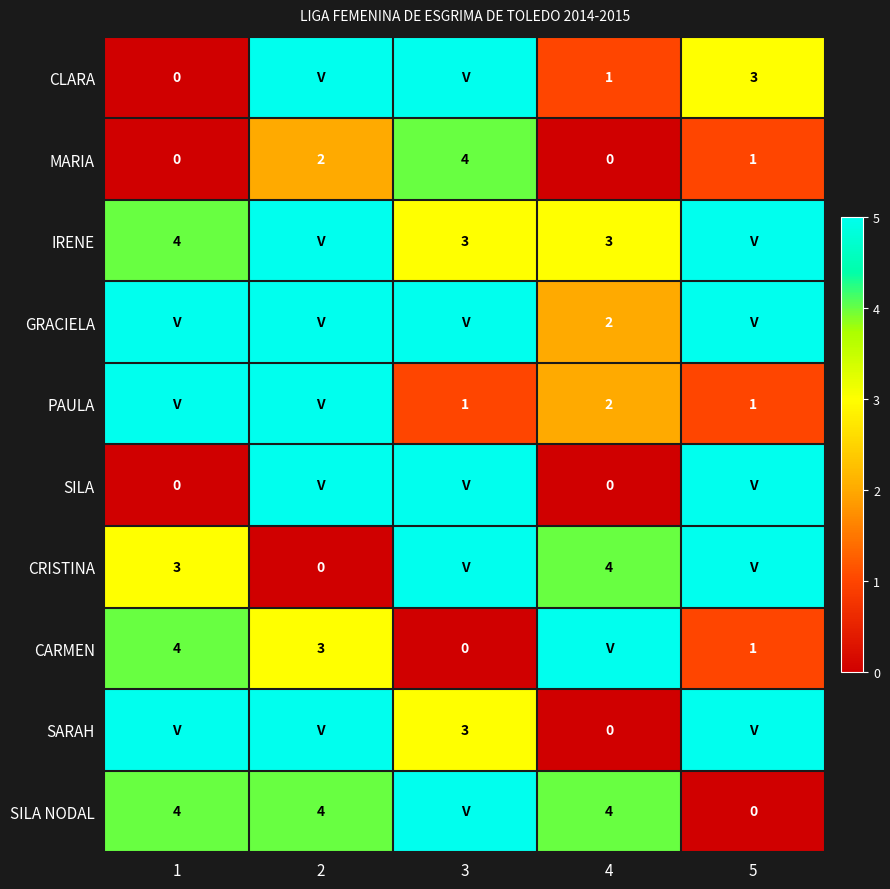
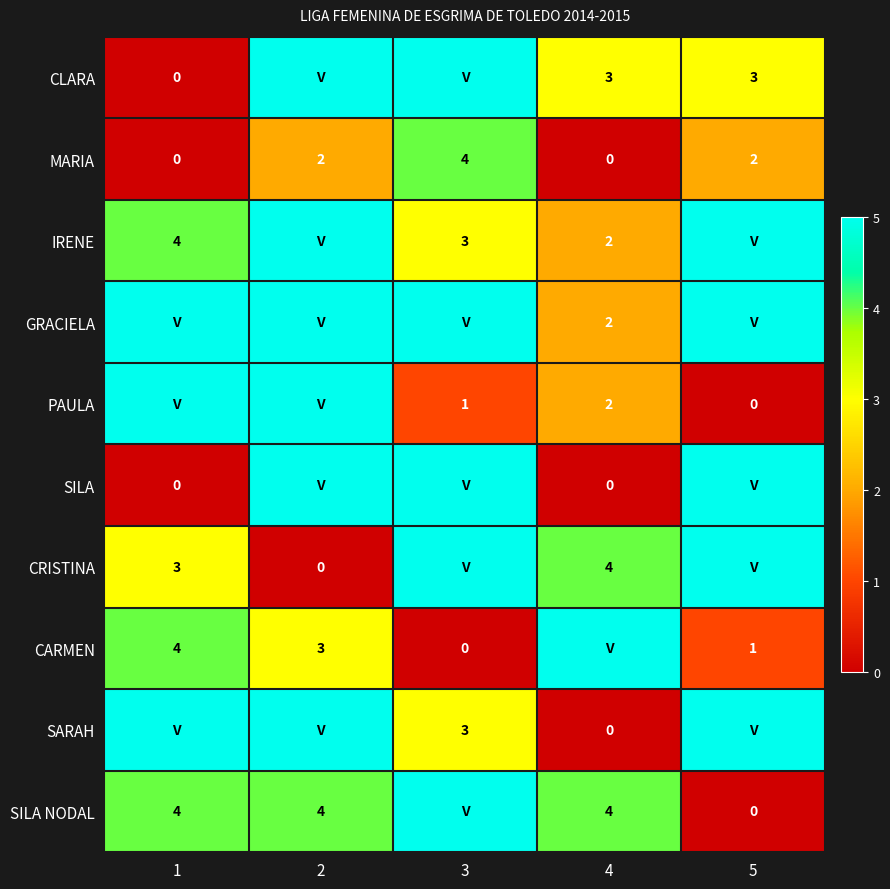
CLARA, 4: 1 -> 3
MARIA, 5: 1 -> 2
IRENE, 4: 3 -> 2
PAULA, 5: 1 -> 0
